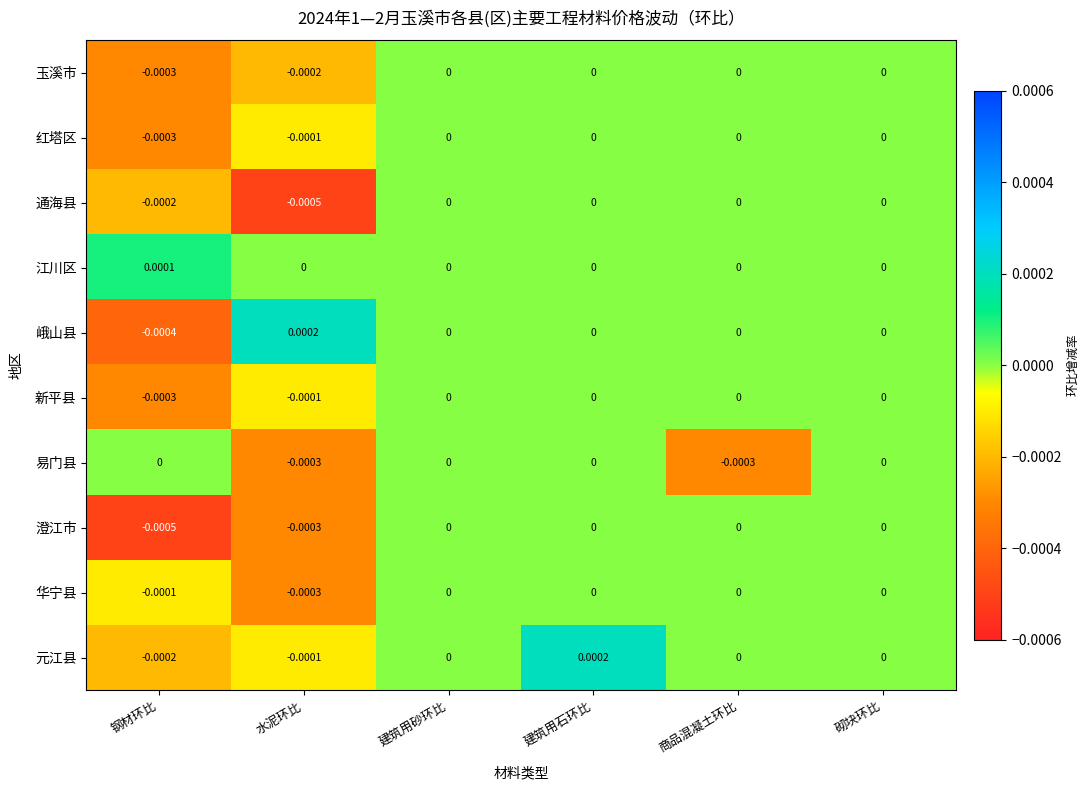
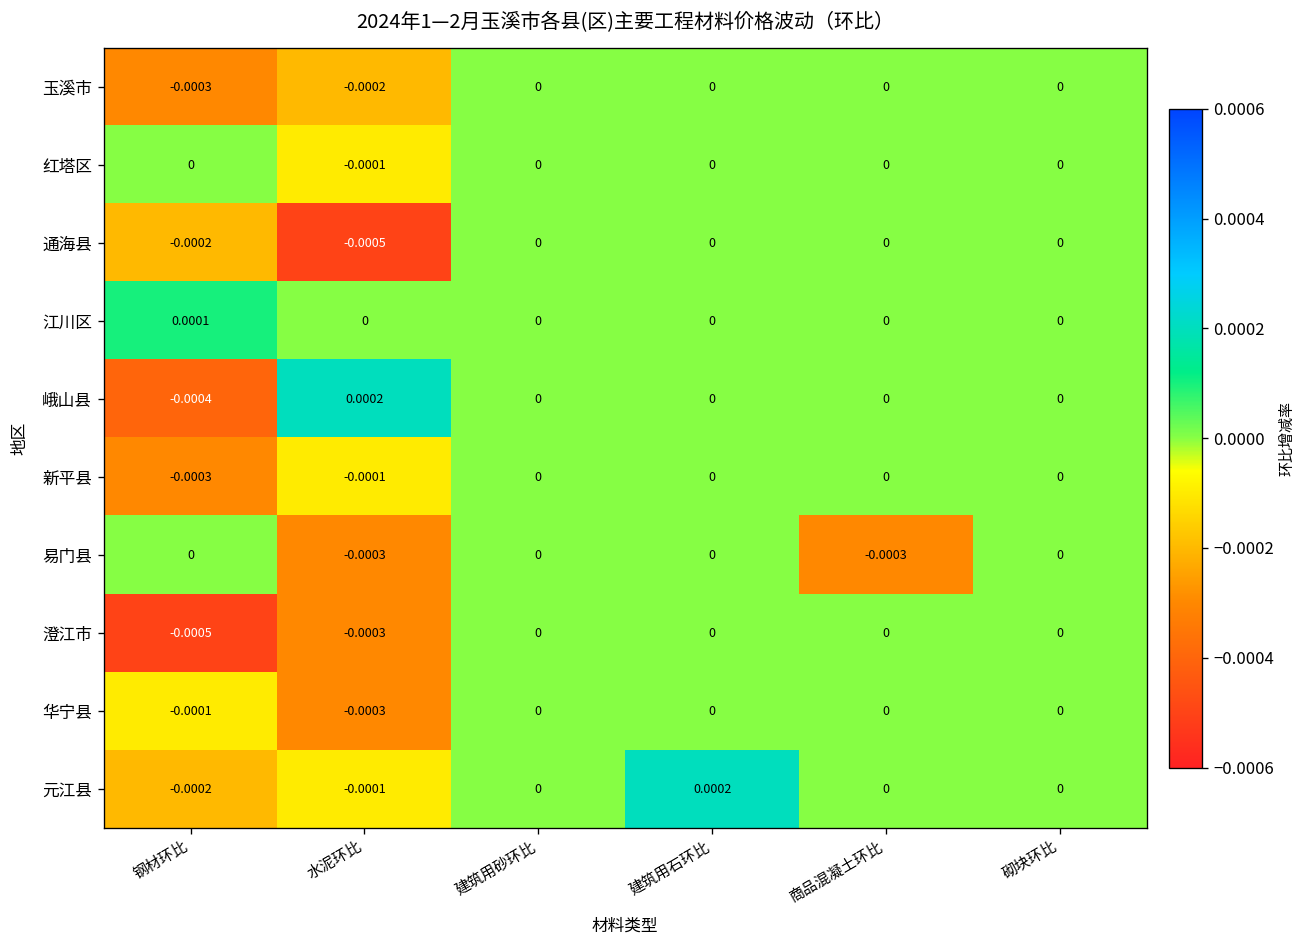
红塔区, 钢材环比: -0.0003 -> 0
